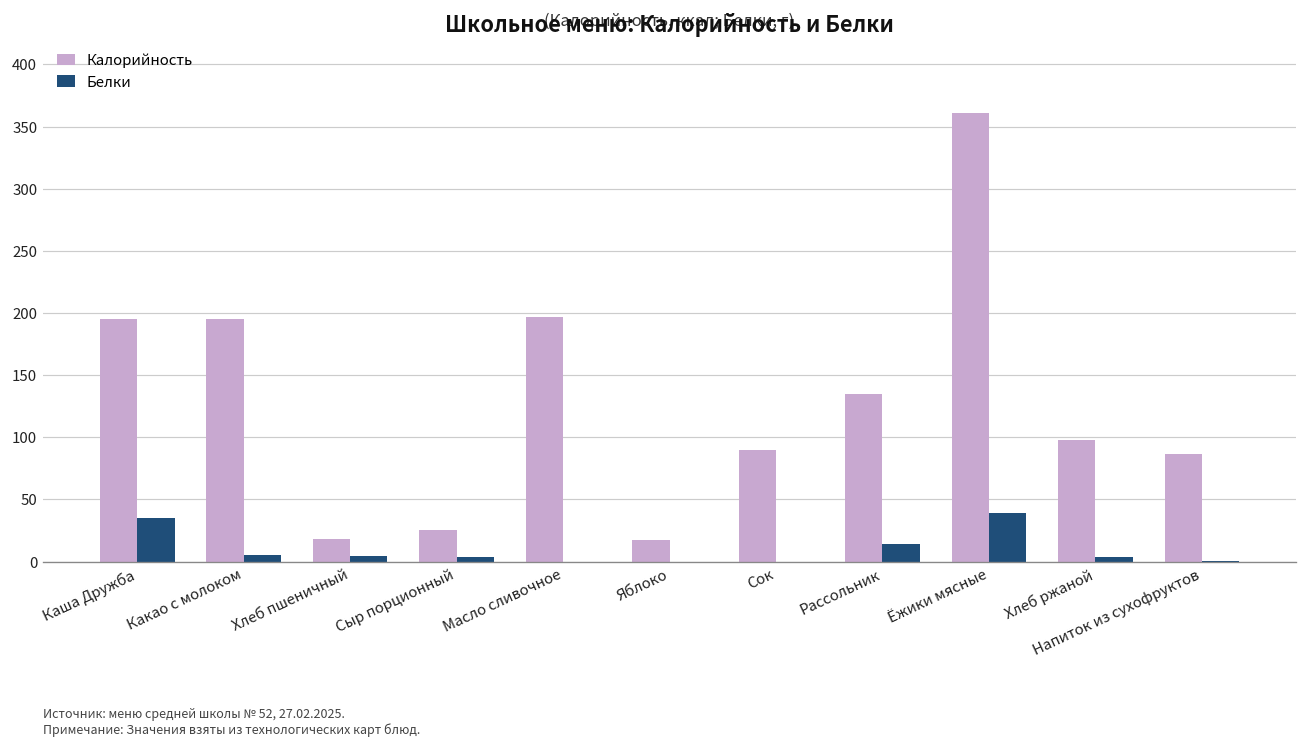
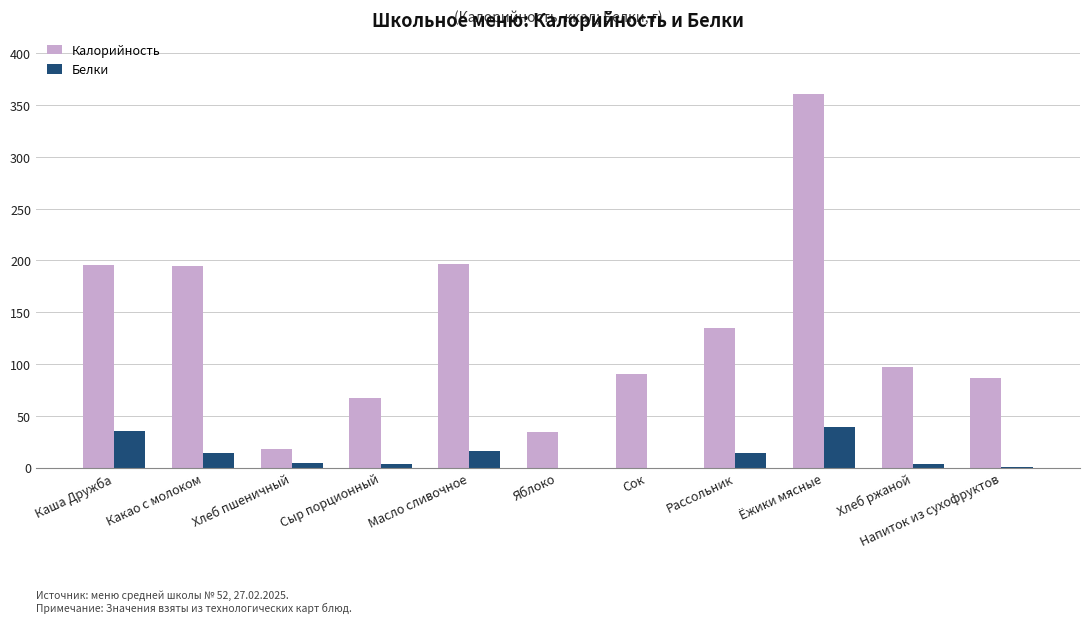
Белки, Какао с молоком: 5 -> 14
Калорийность, Сыр порционный: 26 -> 68
Белки, Масло сливочное: 0 -> 16
Калорийность, Яблоко: 18 -> 34
